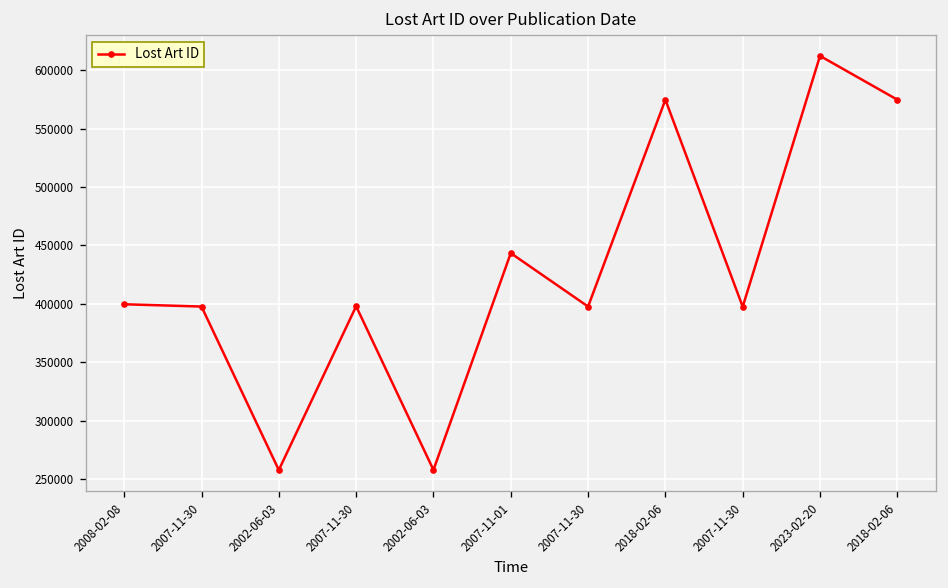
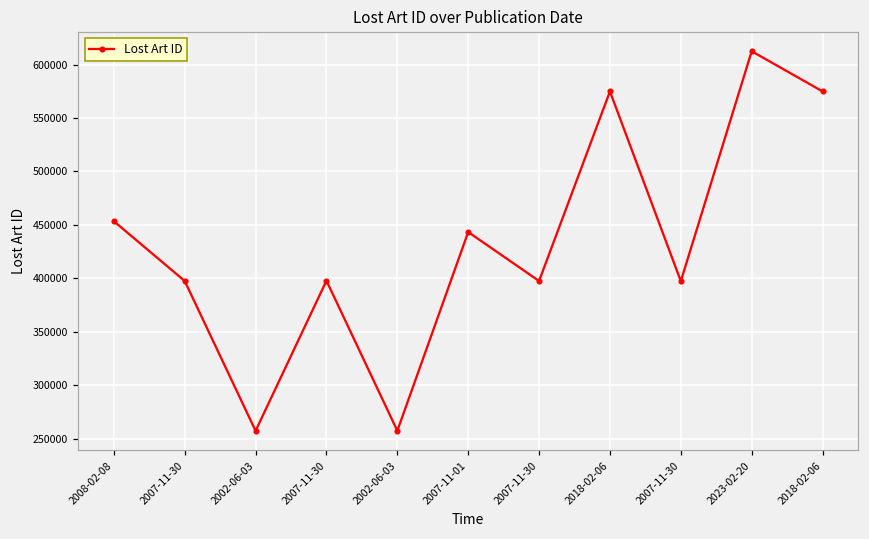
2008-02-08: 400000 -> 450000
